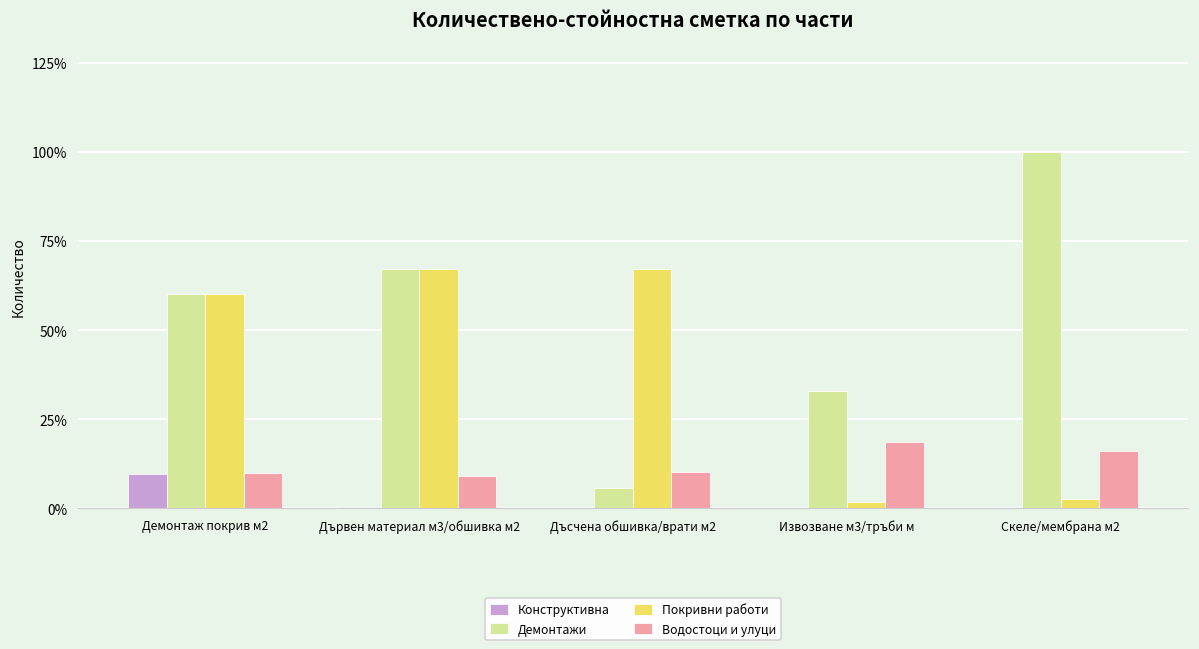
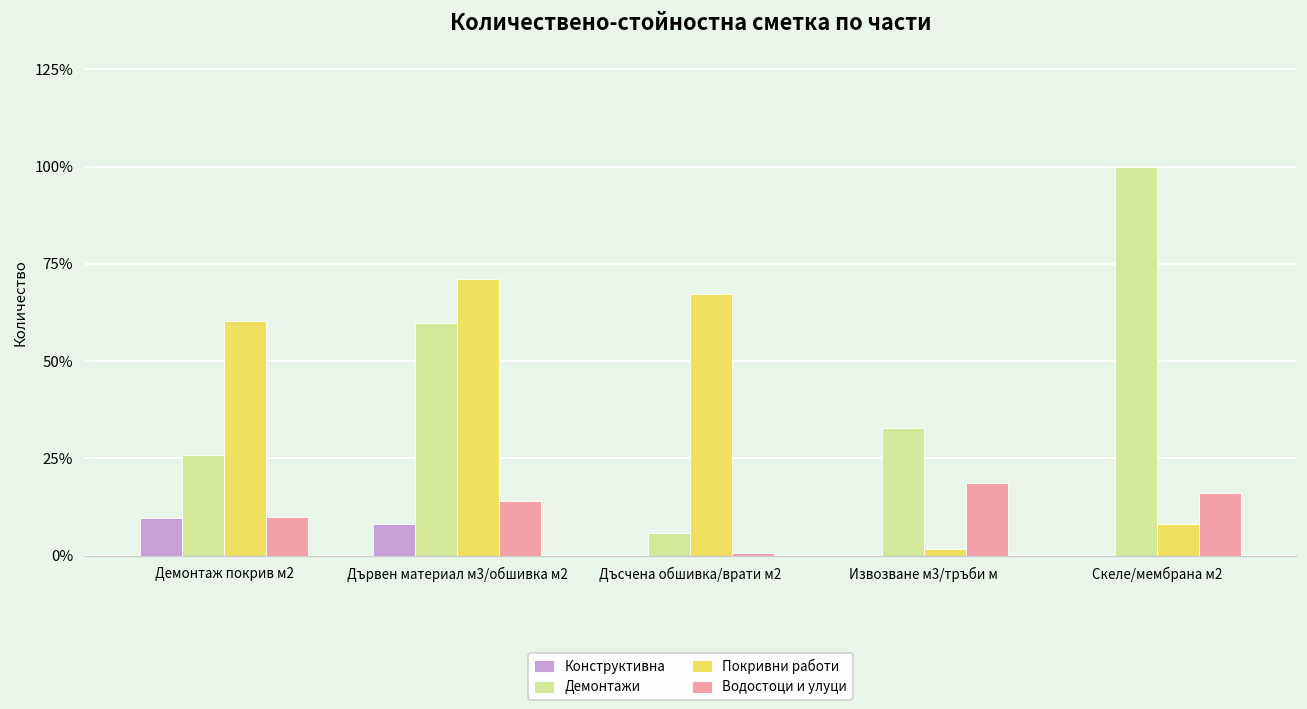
Демонтажи, Демонтаж покрив м2: 60% -> 26%
Конструктивна, Дървен материал м3/обшивка м2: 0% -> 8%
Демонтажи, Дървен материал м3/обшивка м2: 67% -> 60%
Покривни работи, Дървен материал м3/обшивка м2: 67% -> 71%
Водостоци и улуци, Дървен материал м3/обшивка м2: 9% -> 14%
Водостоци и улуци, Дъсчена обшивка/врати м2: 10% -> 1%
Покривни работи, Скеле/мембрана м2: 3% -> 8%
